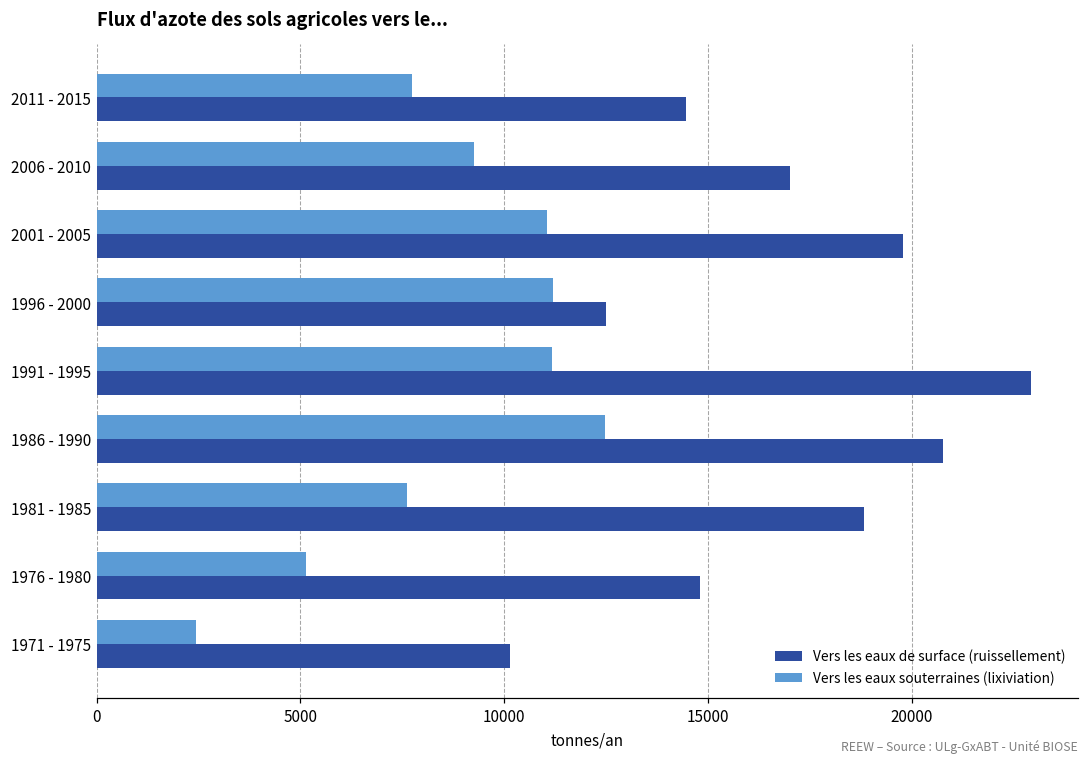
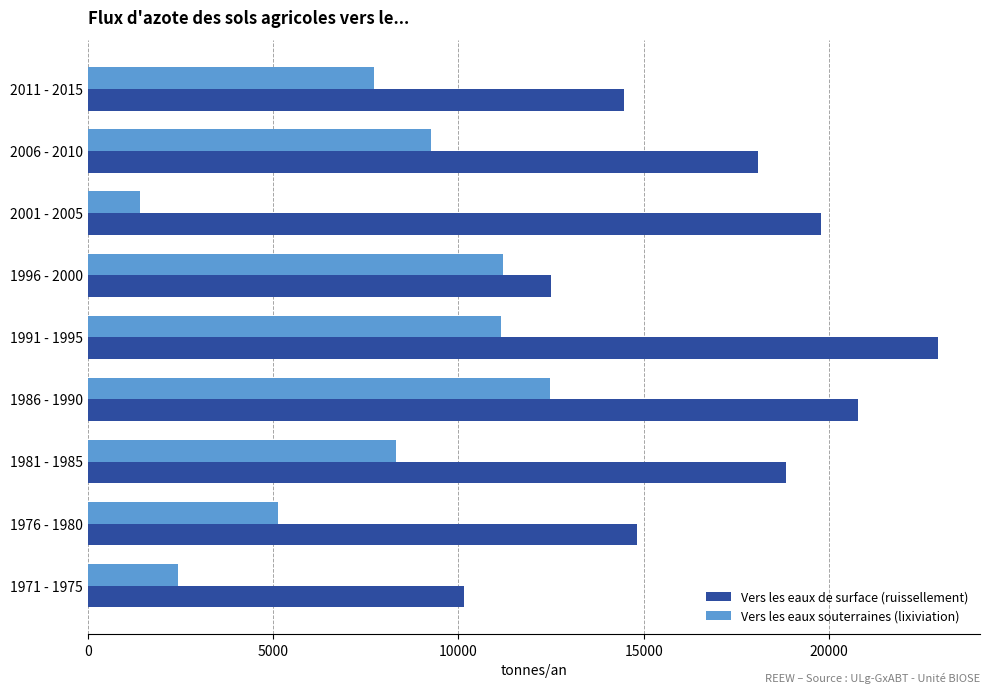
Vers les eaux de surface (ruissellement), 2006 - 2010: 17000 -> 18100
Vers les eaux souterraines (lixiviation), 2001 - 2005: 11000 -> 1400
Vers les eaux souterraines (lixiviation), 1981 - 1985: 7600 -> 8300
